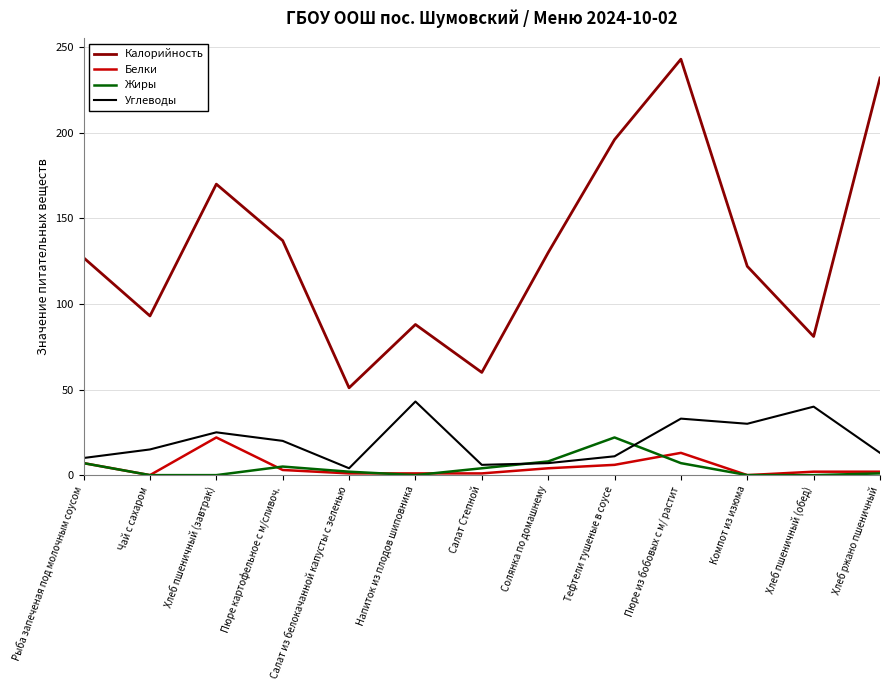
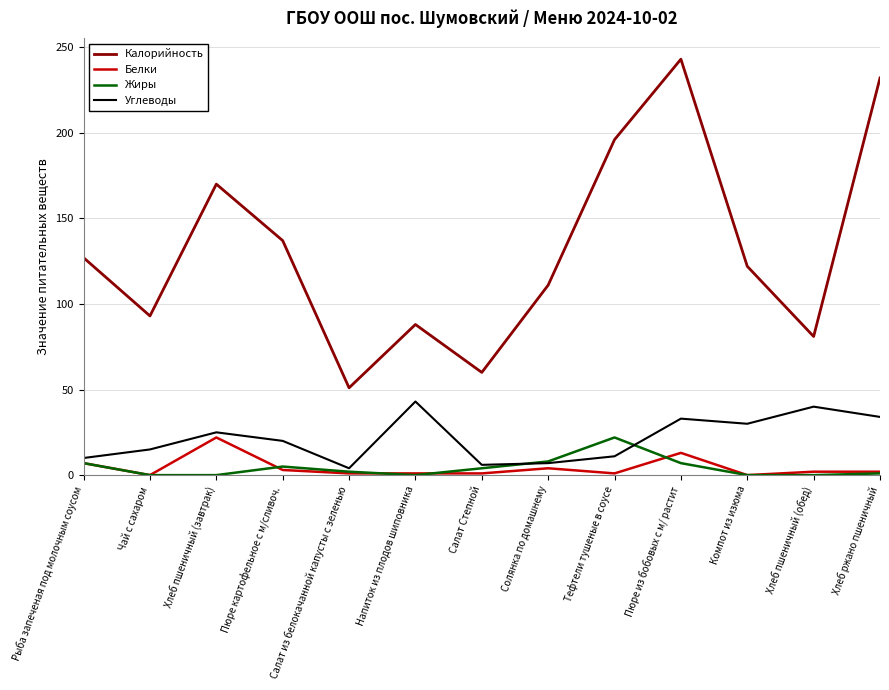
Калорийность, Солянка по домашнему: 130 -> 111
Белки, Тефтели тушеные в соусе: 6 -> 1
Углеводы, Хлеб ржано пшеничный: 13 -> 34
